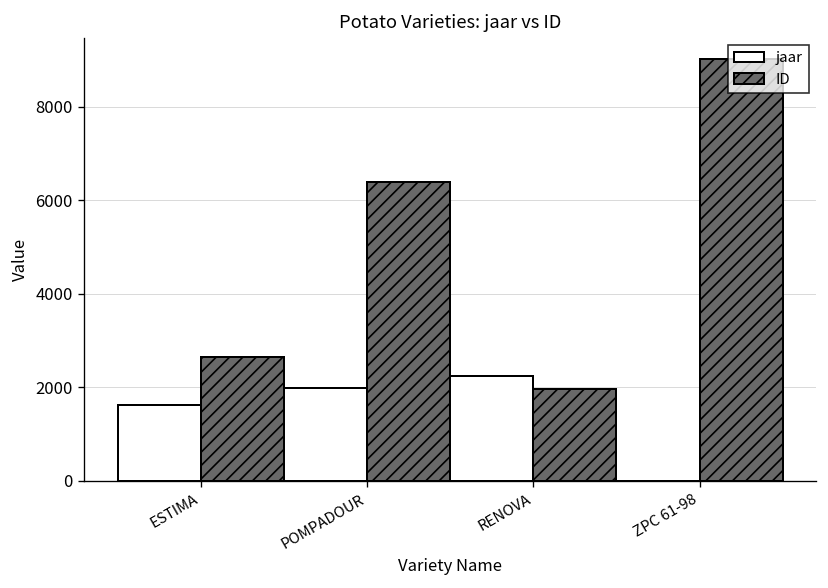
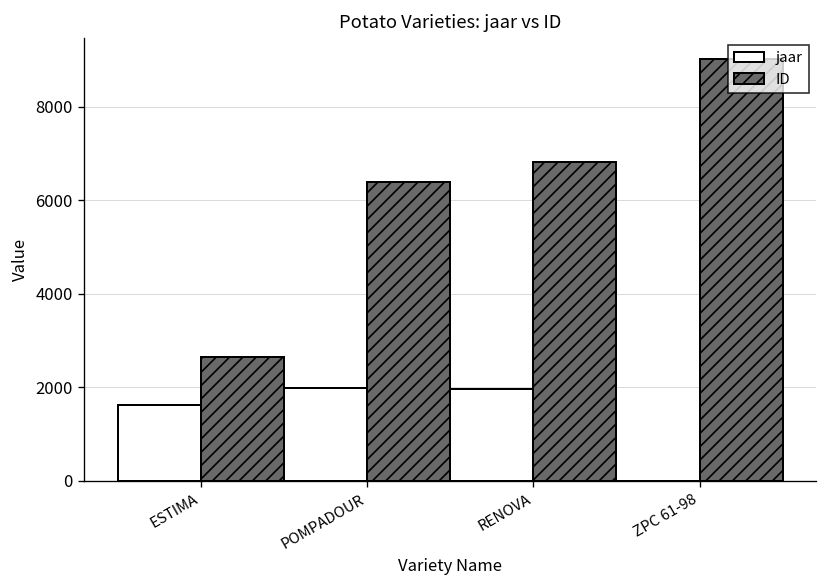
jaar, RENOVA: 2300 -> 2000
ID, RENOVA: 2000 -> 6800
